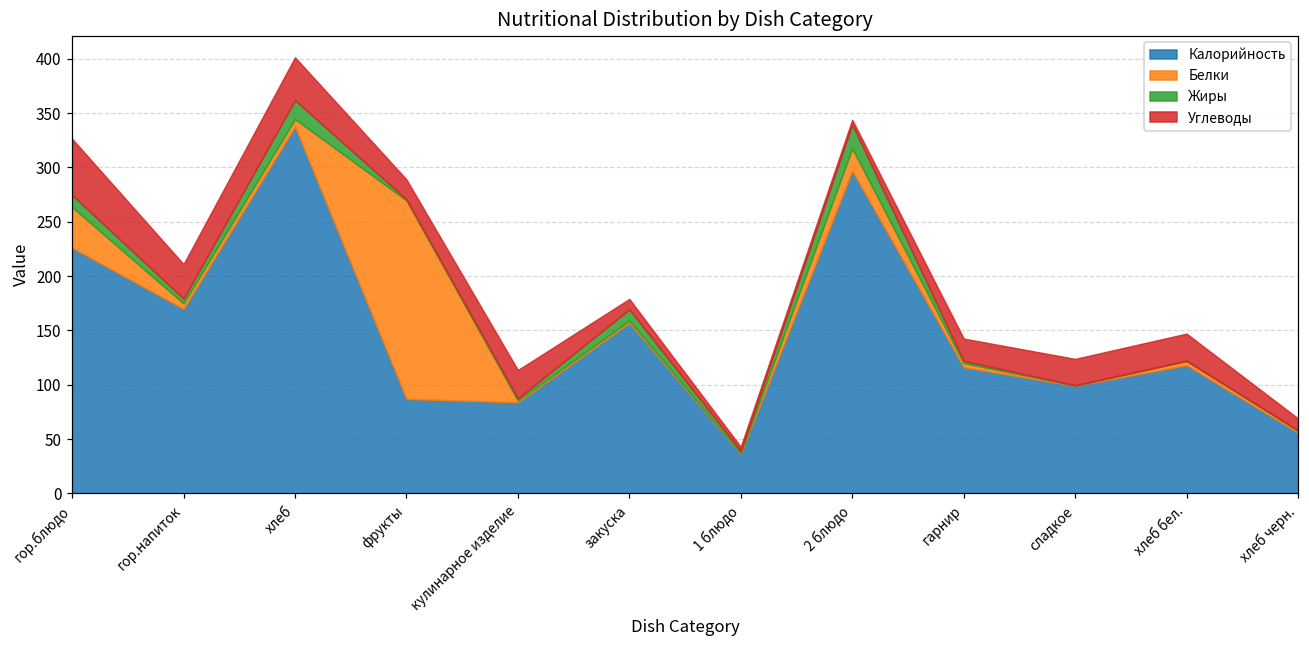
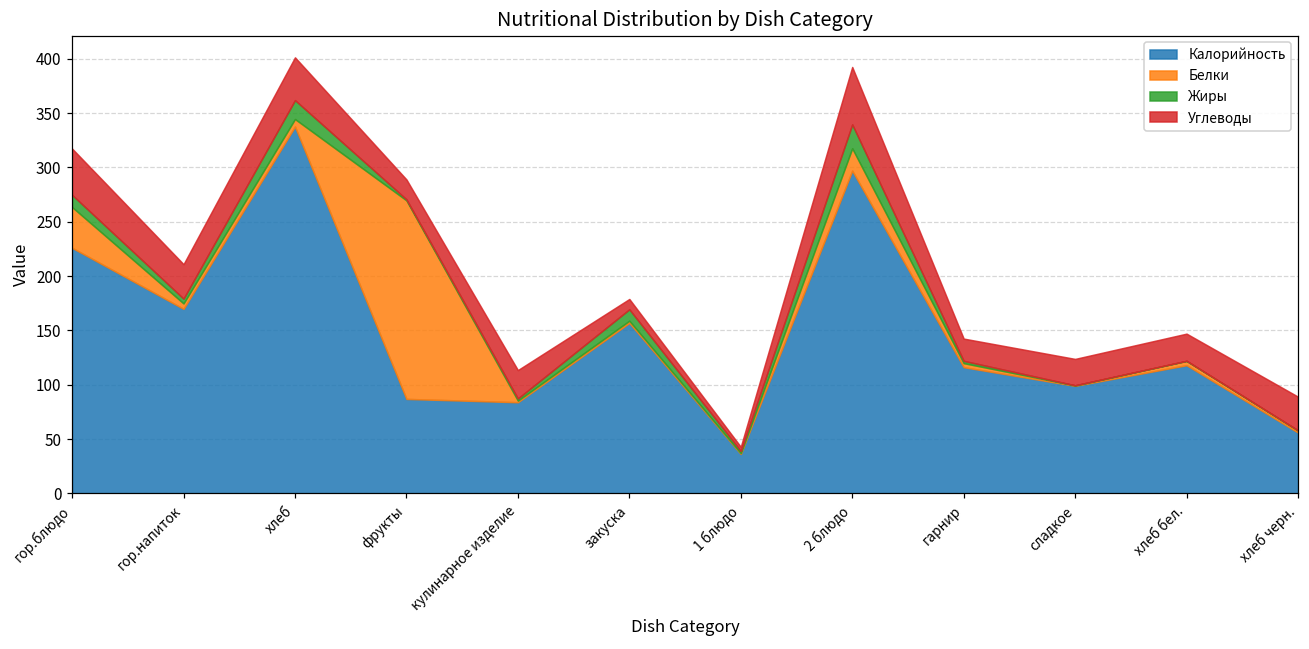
Углеводы, гор.блюдо: 50 -> 40
Углеводы, 2 блюдо: 0 -> 50
Углеводы, хлеб черн.: 10 -> 30
